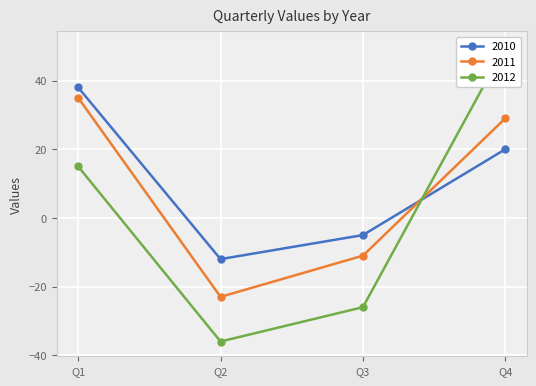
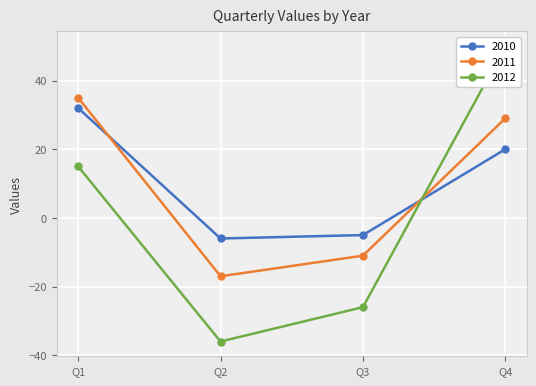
2010, Q1: 38 -> 32
2010, Q2: -12 -> -6
2011, Q2: -23 -> -17
